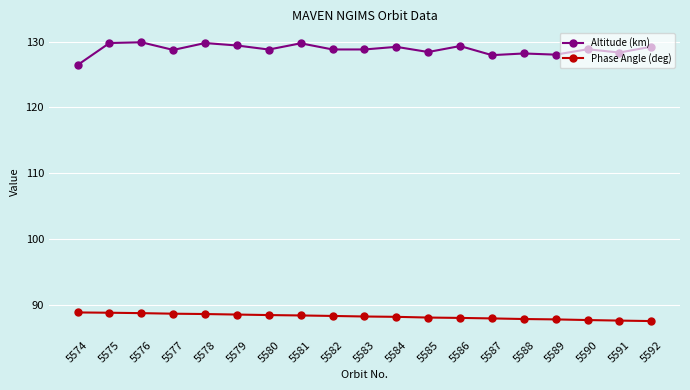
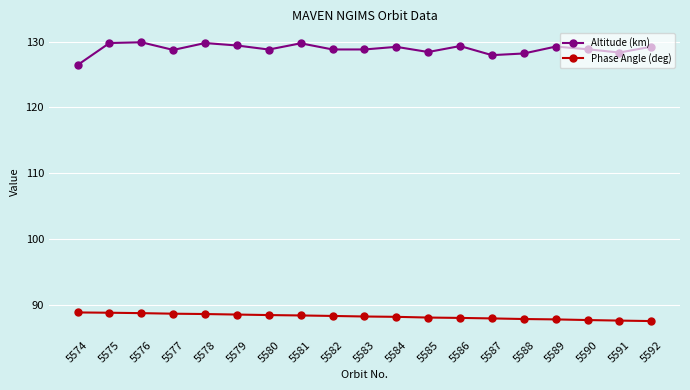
Altitude (km), 5589: 128 -> 129
